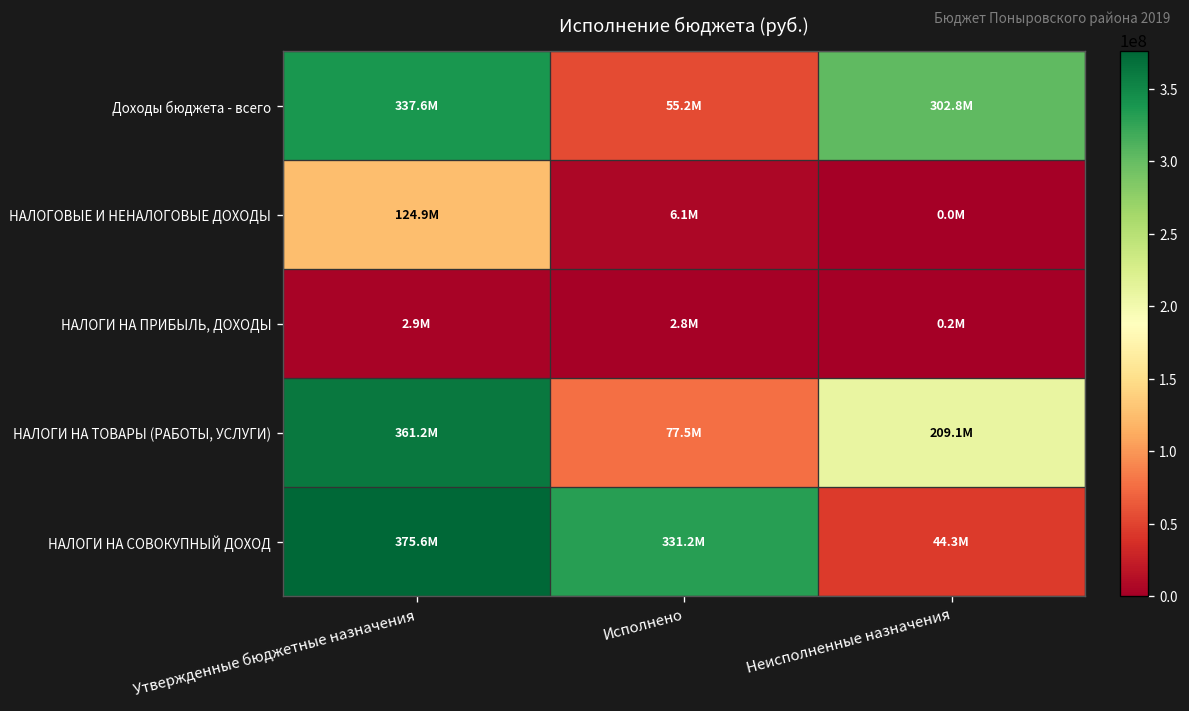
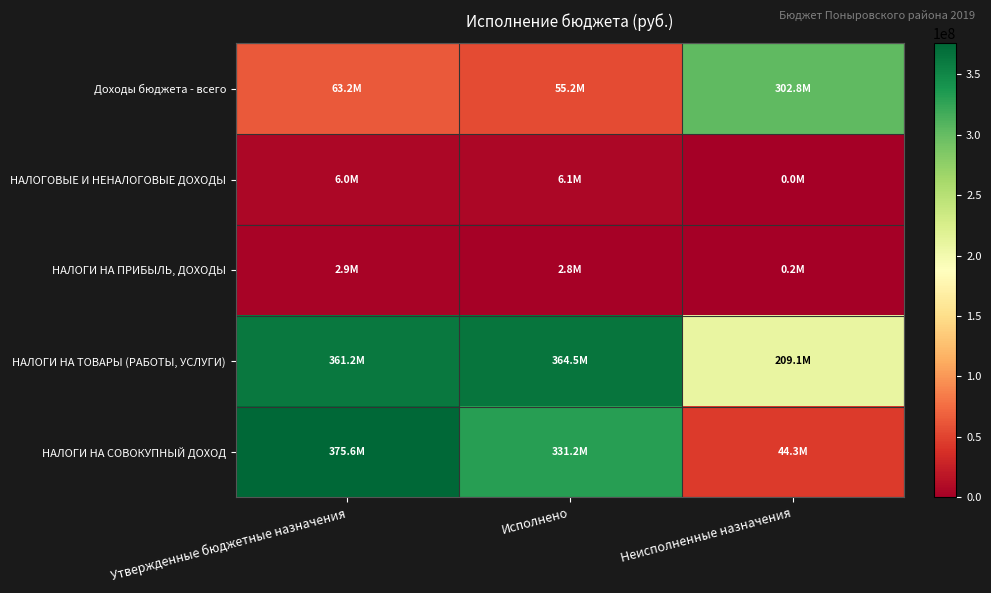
Доходы бюджета - всего, Утвержденные бюджетные назначения: 337.6M -> 63.2M
НАЛОГОВЫЕ И НЕНАЛОГОВЫЕ ДОХОДЫ, Утвержденные бюджетные назначения: 124.9M -> 6.0M
НАЛОГИ НА ТОВАРЫ (РАБОТЫ, УСЛУГИ), Исполнено: 77.5M -> 364.5M
